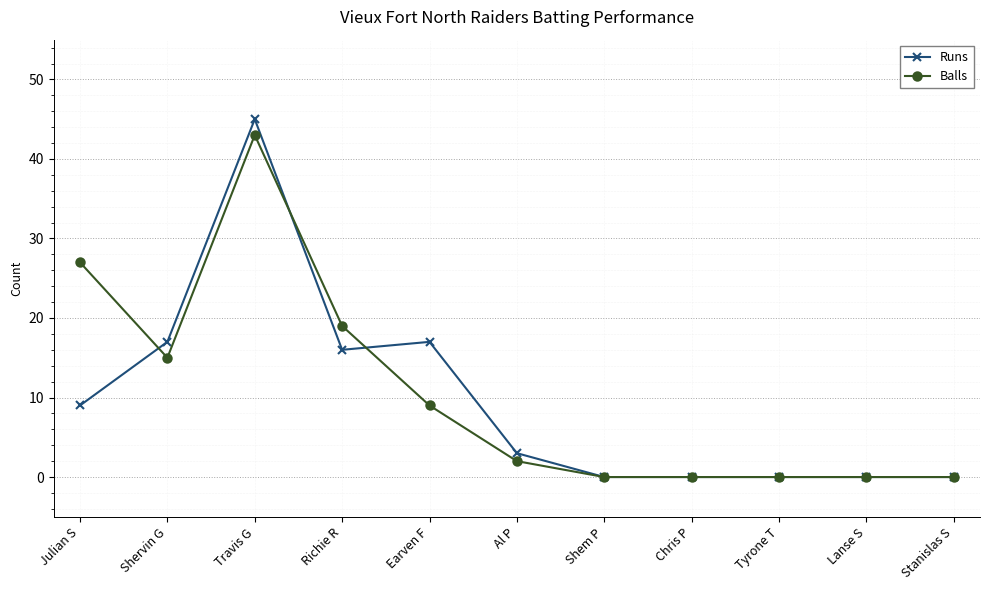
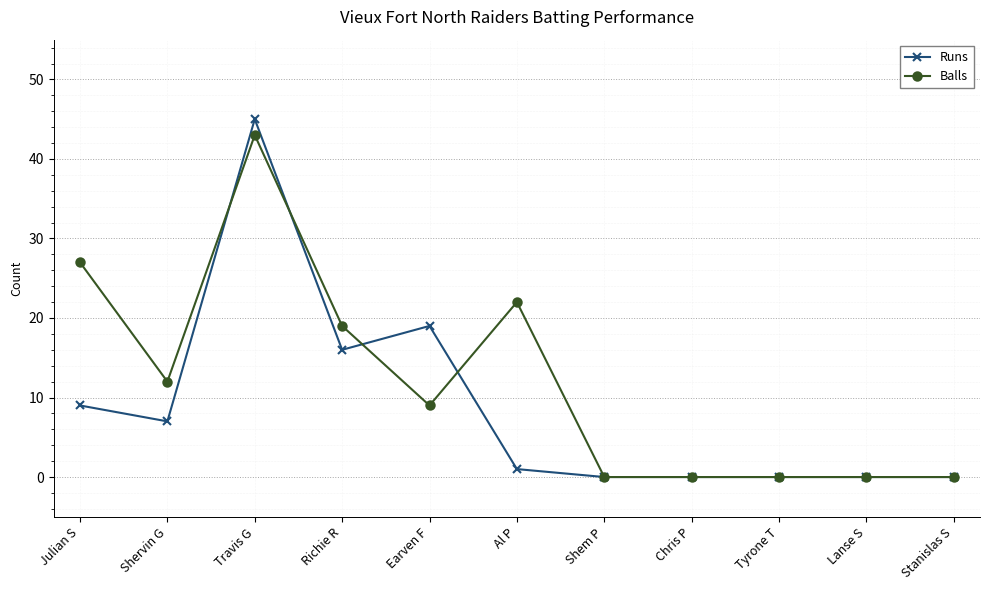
Runs, Shervin G: 17 -> 7
Balls, Shervin G: 15 -> 12
Runs, Earven F: 17 -> 19
Runs, Al P: 3 -> 1
Balls, Al P: 2 -> 22
